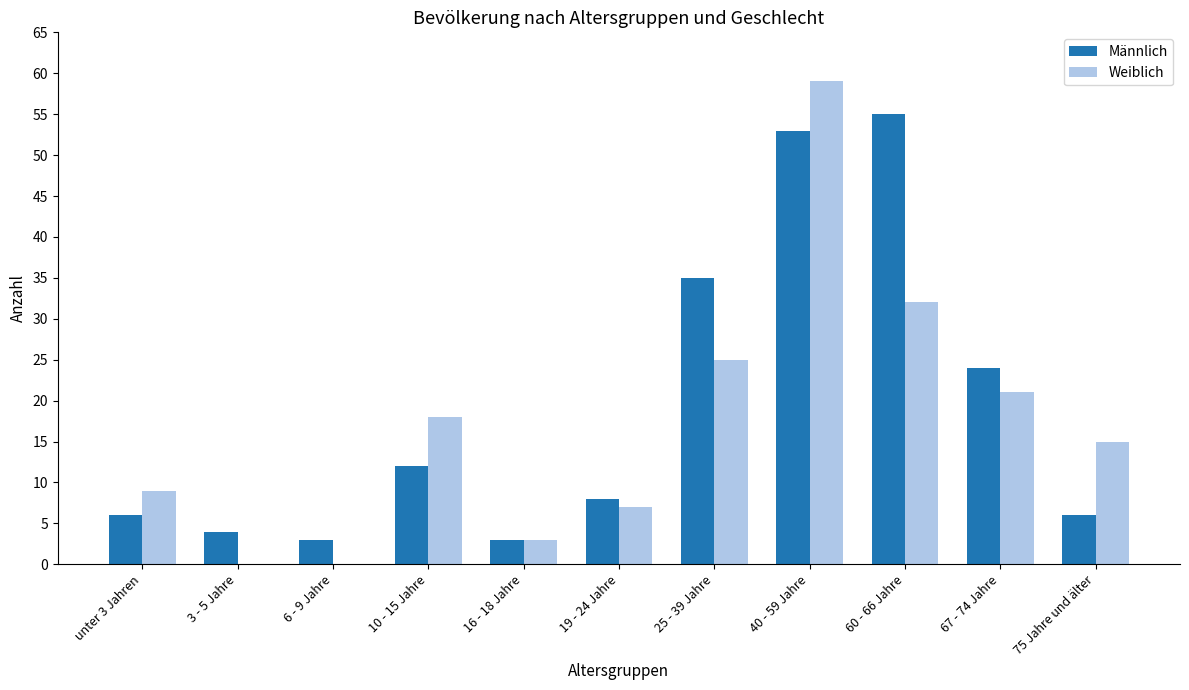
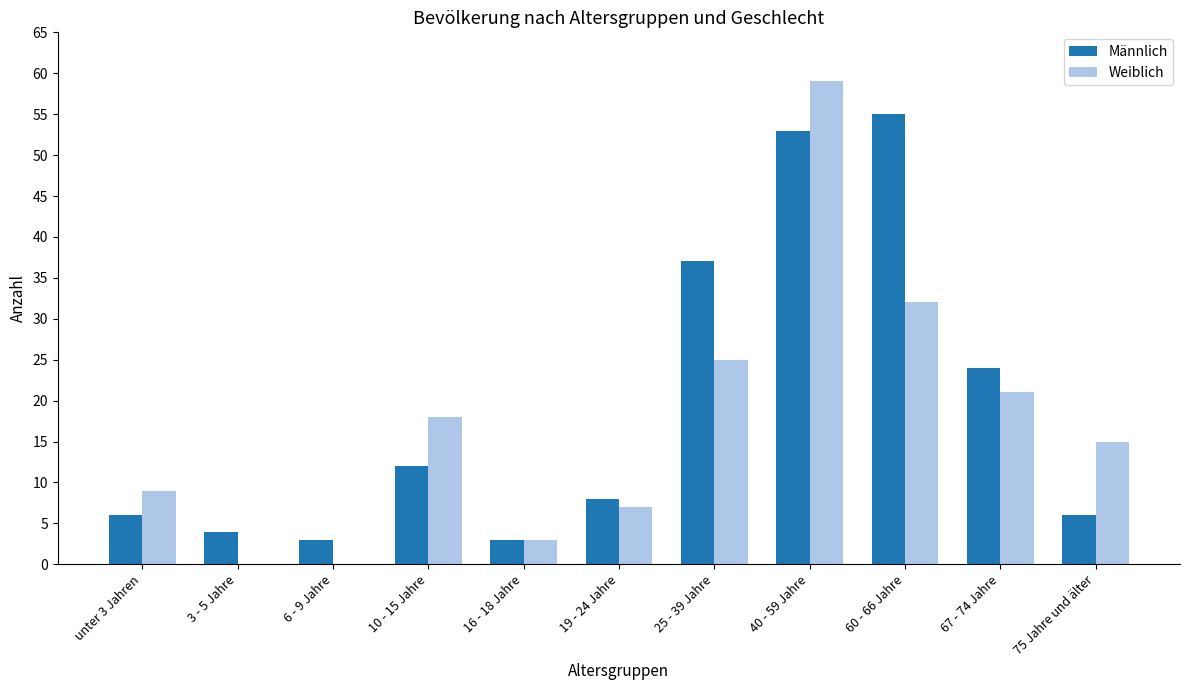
Männlich, 25 - 39 Jahre: 35 -> 37
